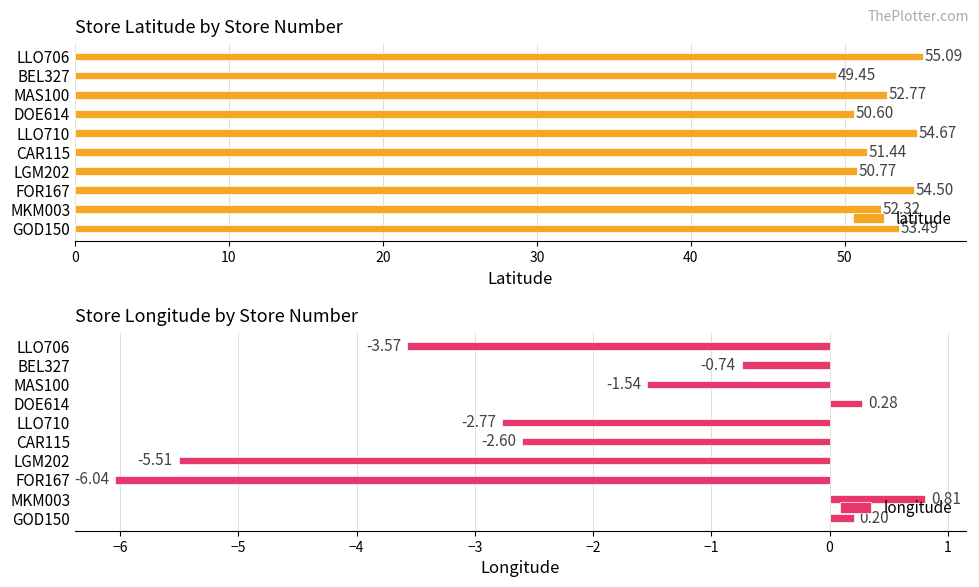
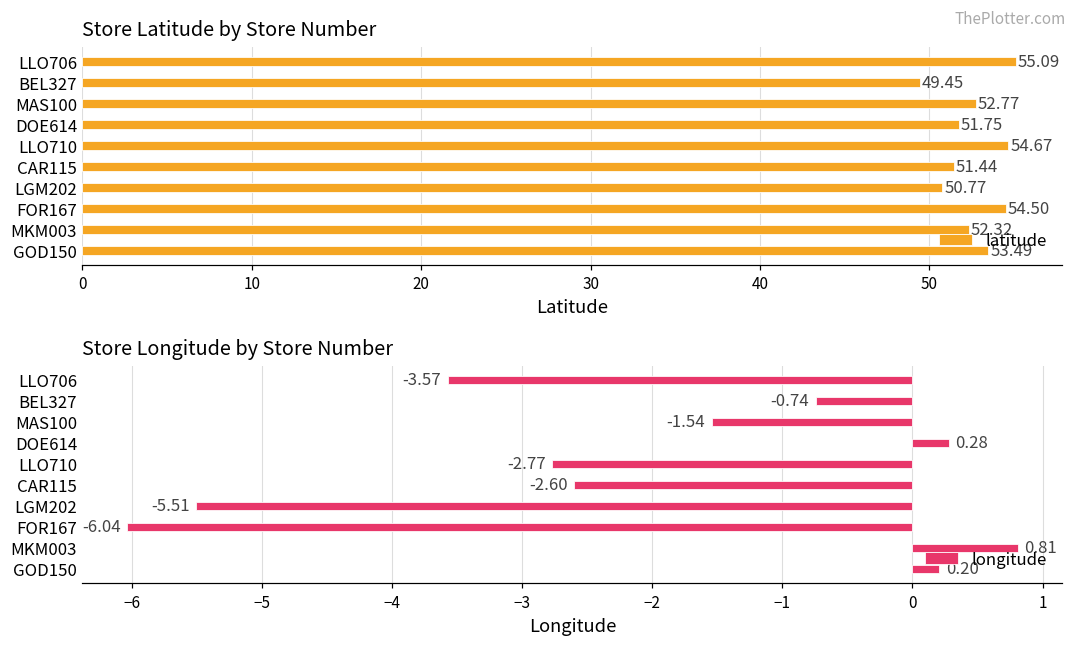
Store Latitude by Store Number, DOE614: 50.60 -> 51.75
